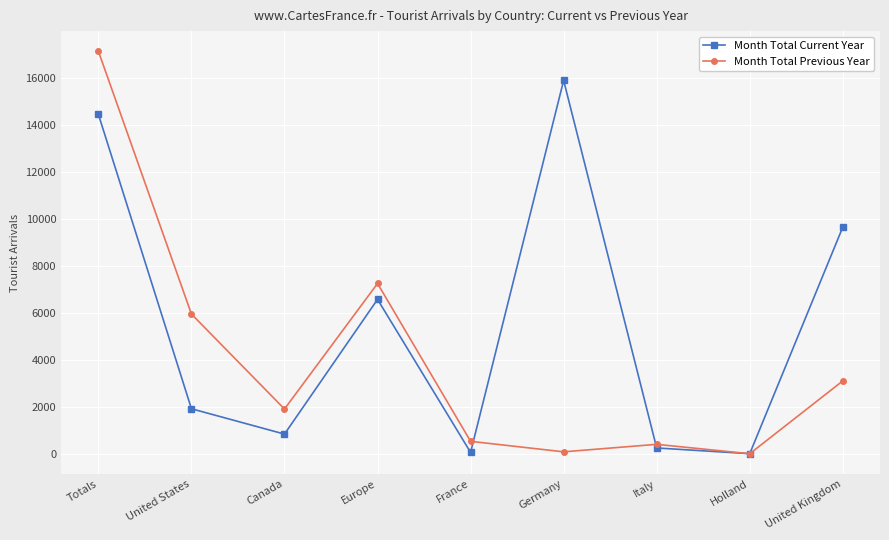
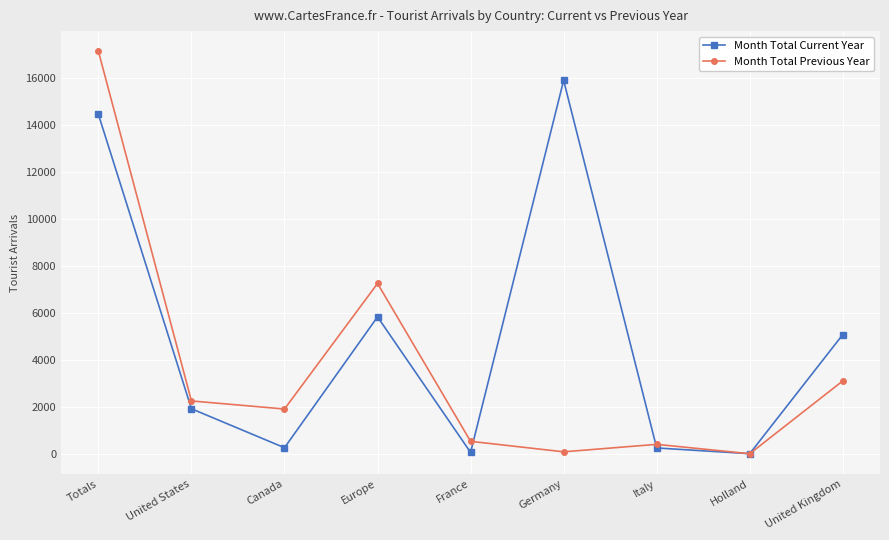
Month Total Previous Year, United States: 5900 -> 2300
Month Total Current Year, Canada: 800 -> 300
Month Total Current Year, Europe: 6600 -> 5800
Month Total Current Year, United Kingdom: 9600 -> 5100
